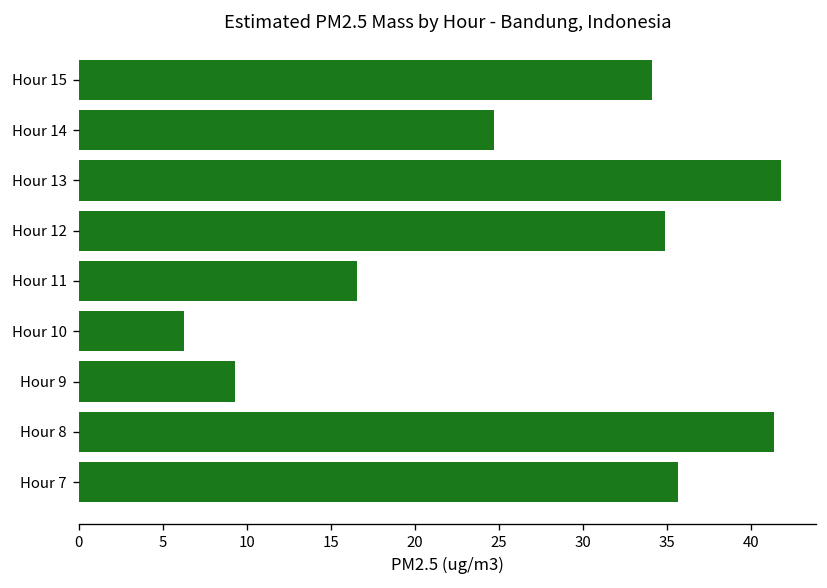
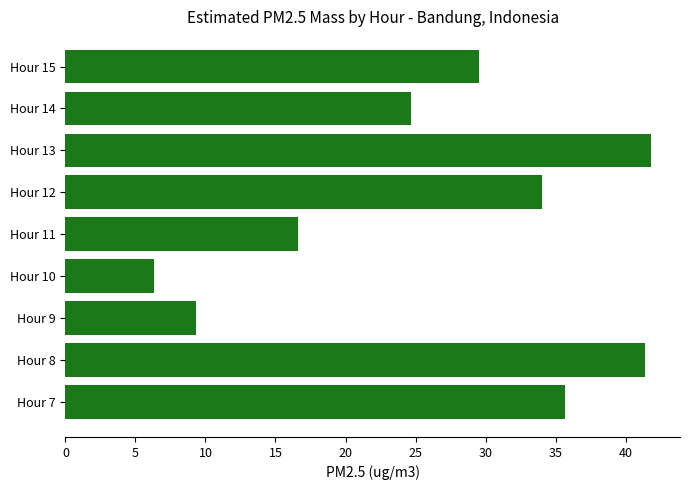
Hour 15: 34.1 -> 29.5
Hour 12: 34.9 -> 34.0
